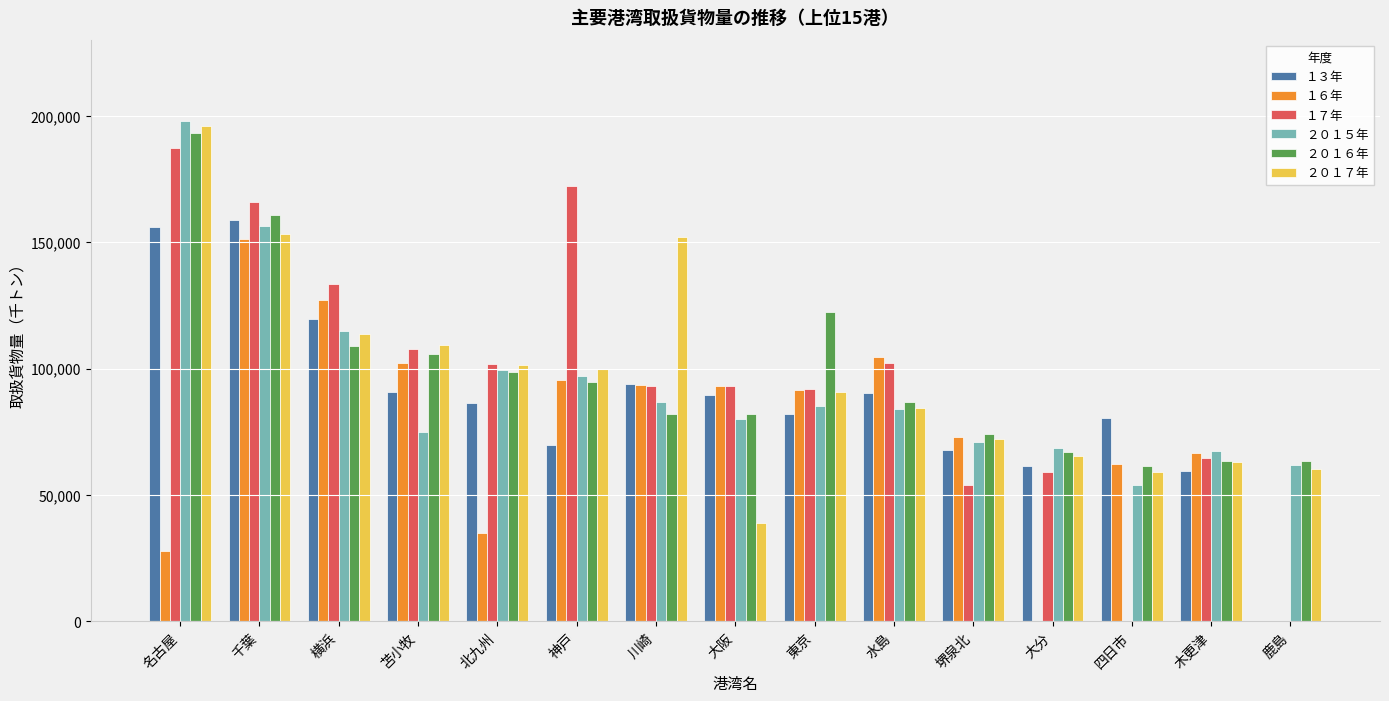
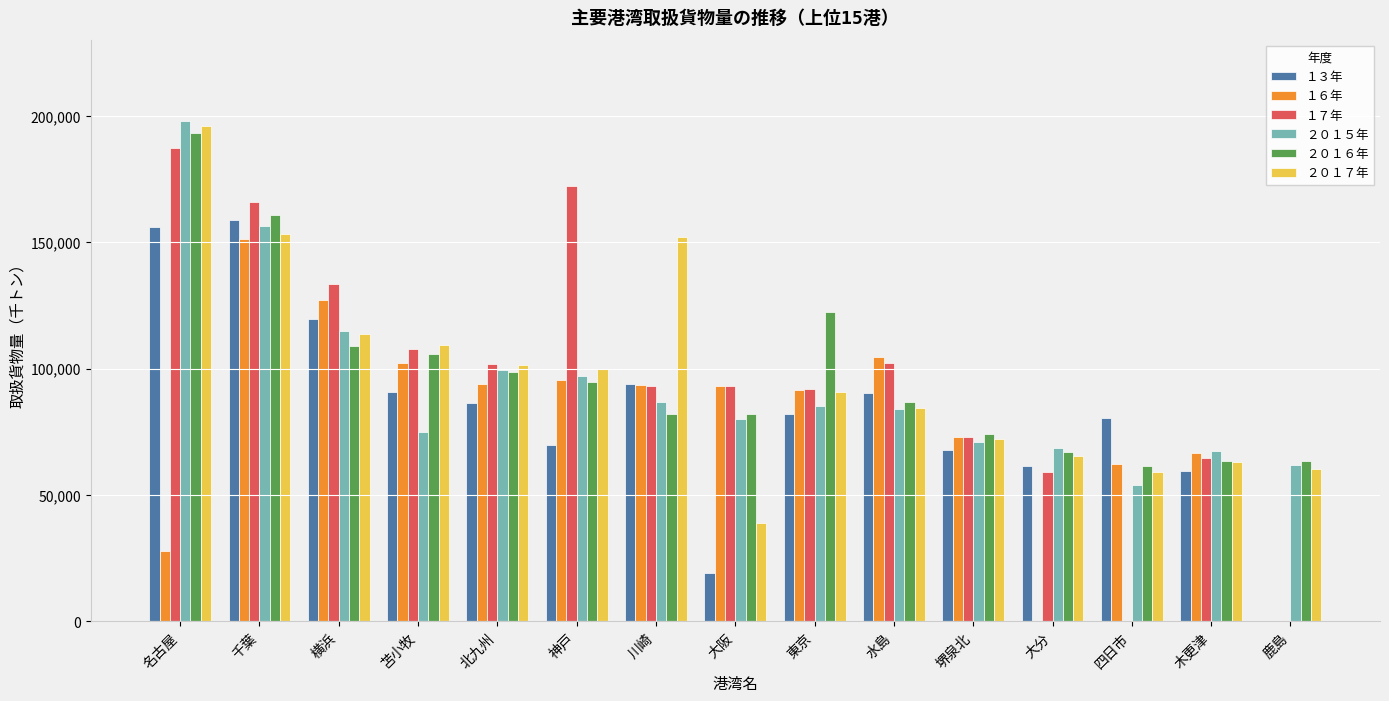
１６年, 北九州: 35,000 -> 94,000
１３年, 大阪: 90,000 -> 19,000
１７年, 堺泉北: 54,000 -> 73,000
